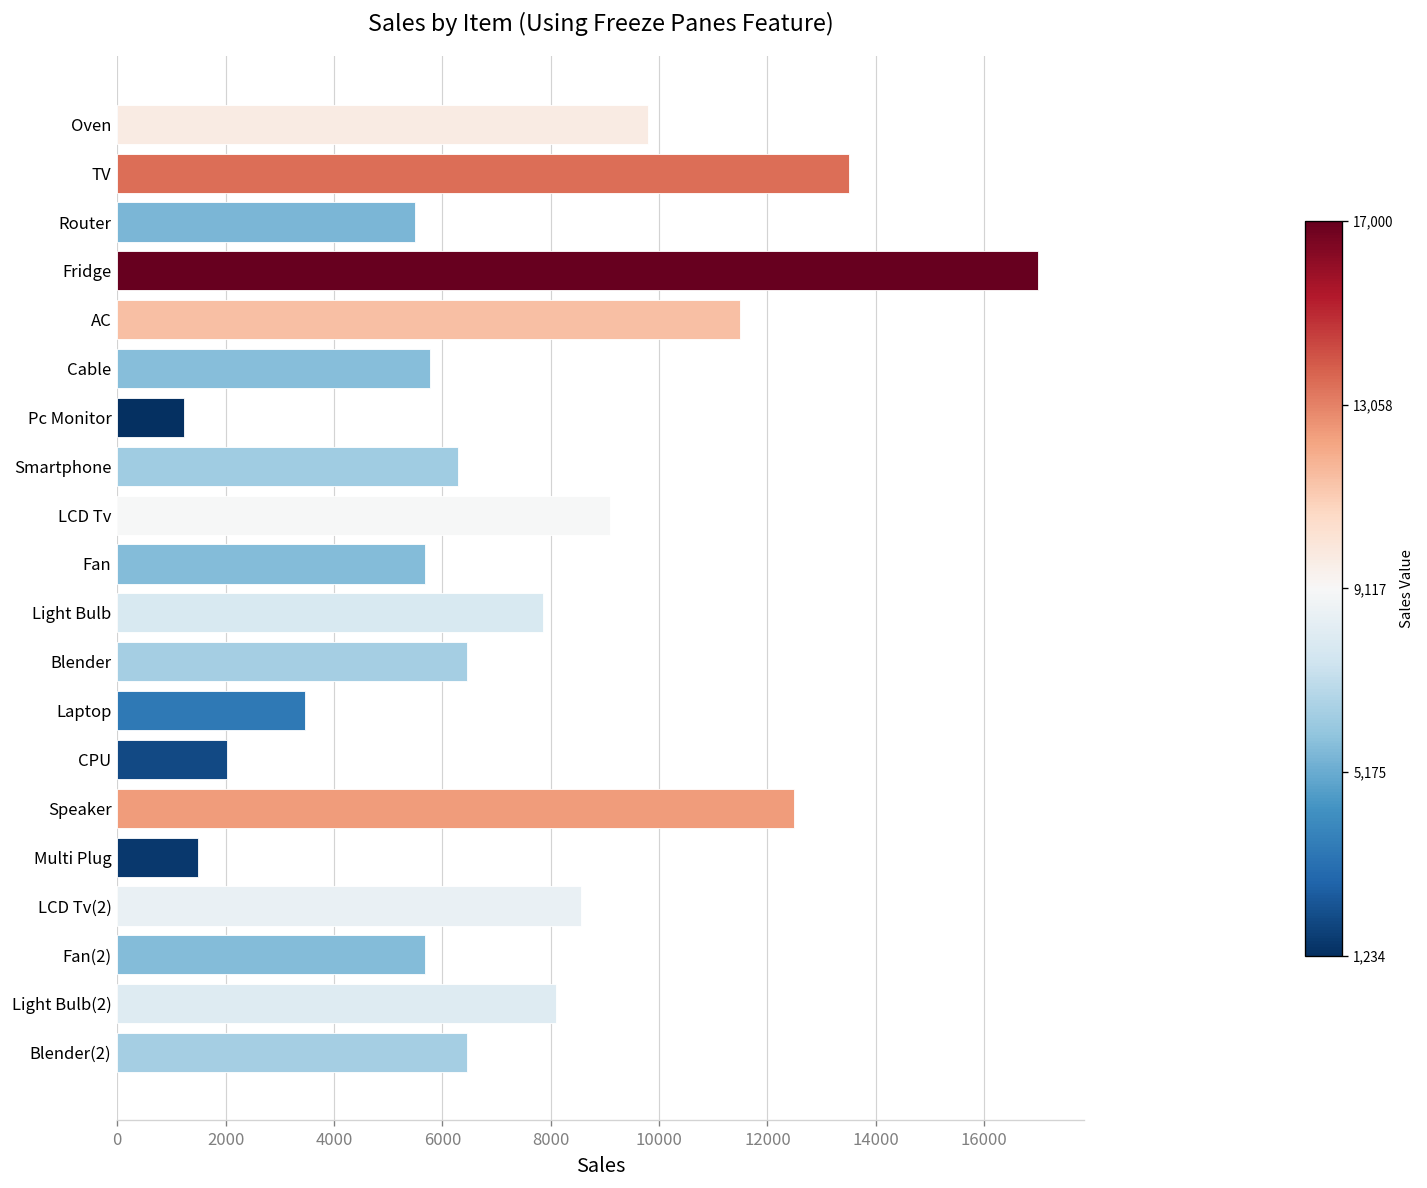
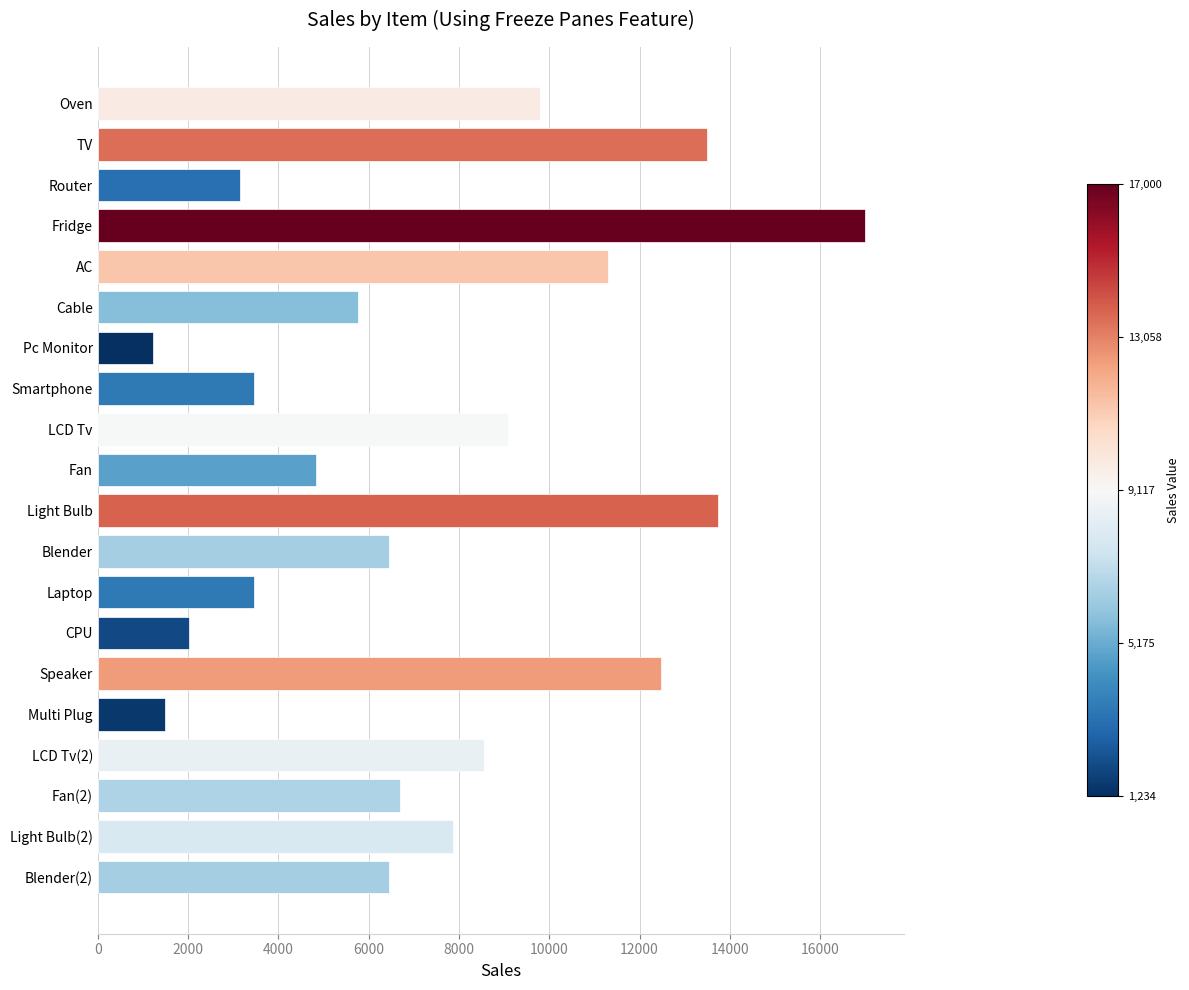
Router: 5500 -> 3200
AC: 11500 -> 11300
Smartphone: 6300 -> 3500
Fan: 5700 -> 4800
Light Bulb: 7900 -> 13700
Fan(2): 5700 -> 6700
Light Bulb(2): 8100 -> 7900
